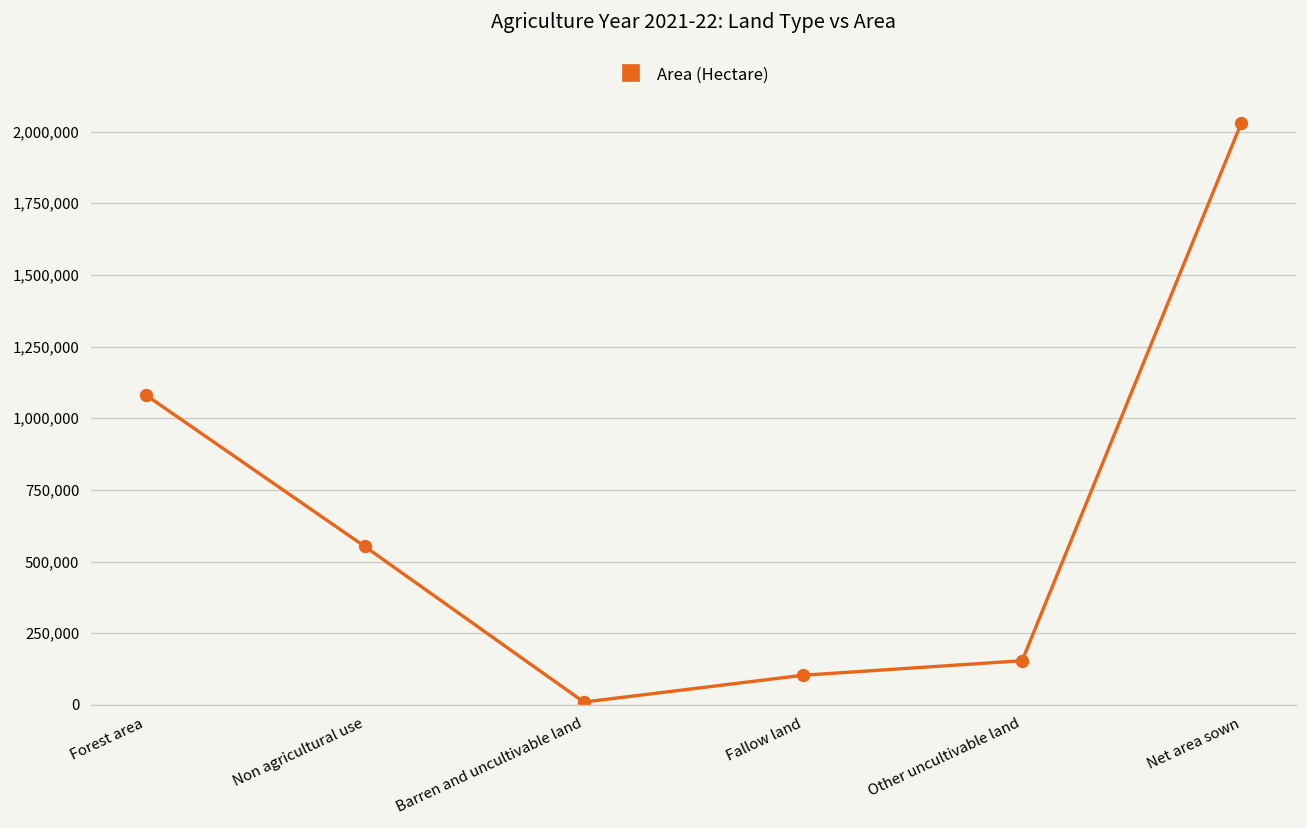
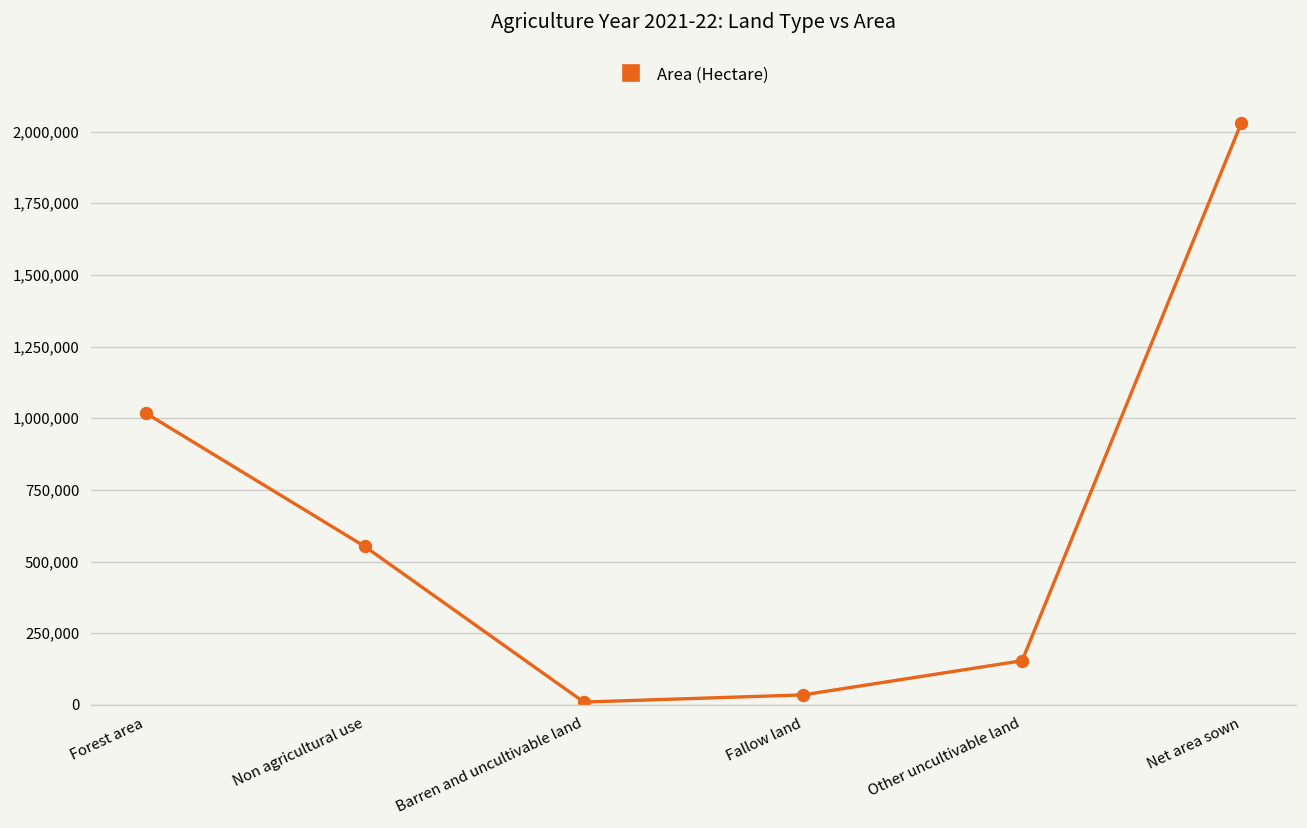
Forest area: 1,080,000 -> 1,020,000
Fallow land: 100,000 -> 30,000
